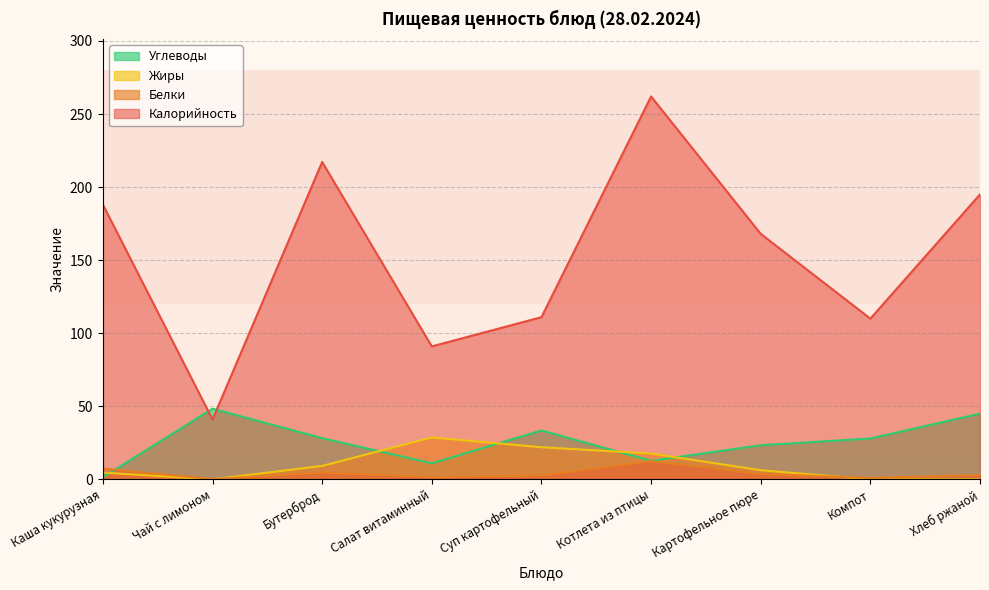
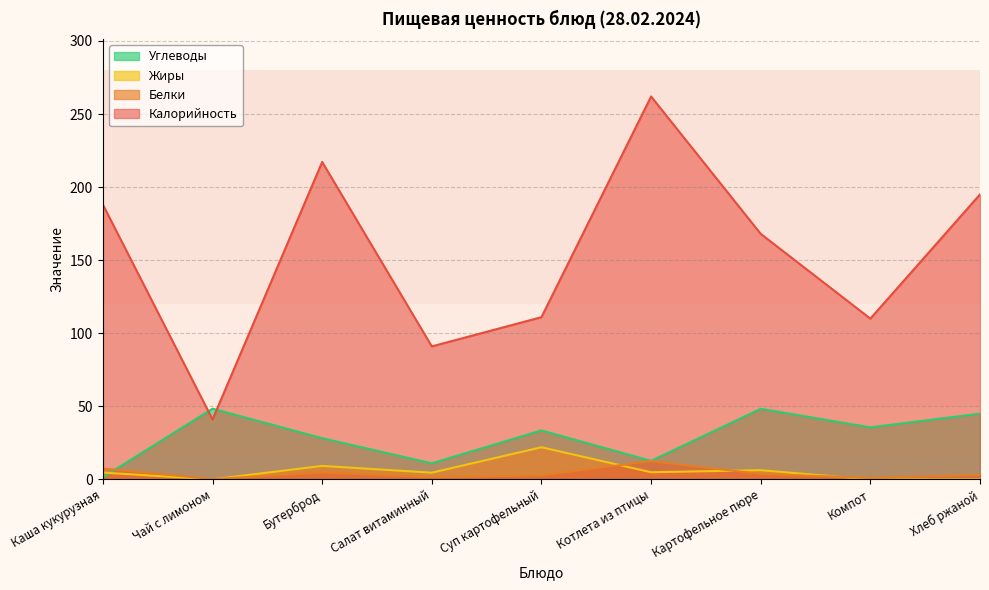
Жиры, Салат витаминный: 29 -> 5
Жиры, Котлета из птицы: 18 -> 5
Углеводы, Картофельное пюре: 23 -> 48
Углеводы, Компот: 28 -> 36
